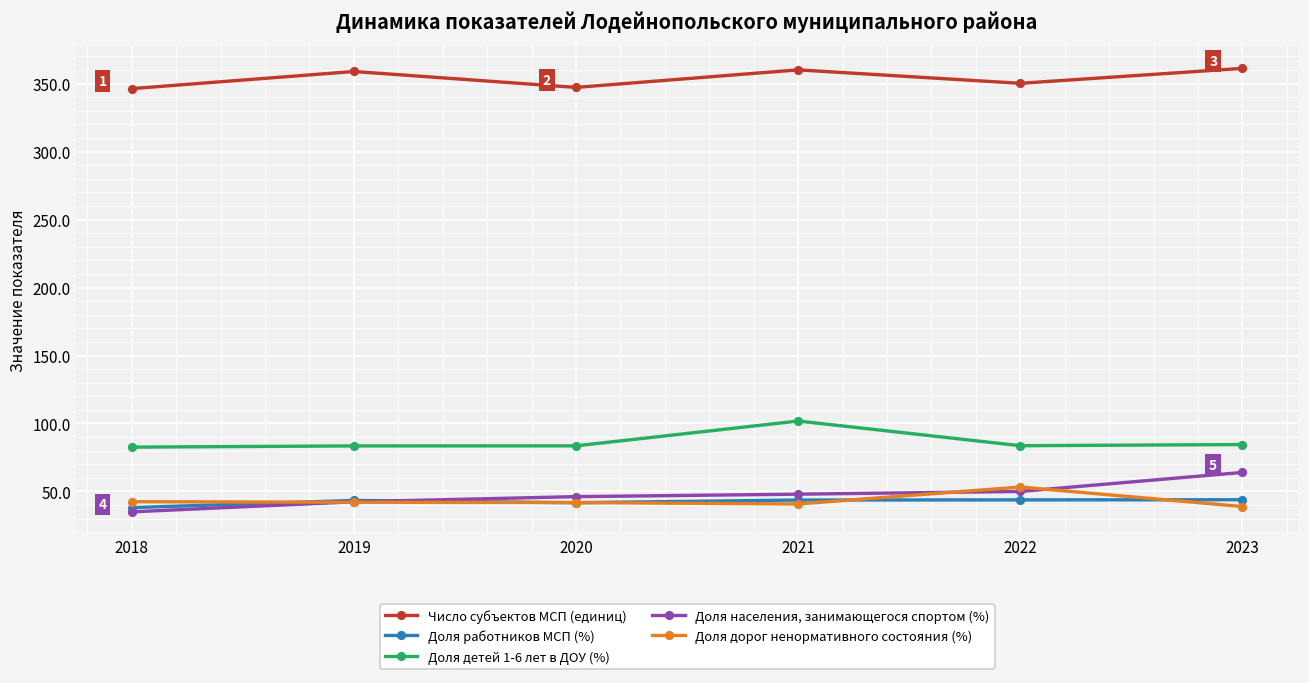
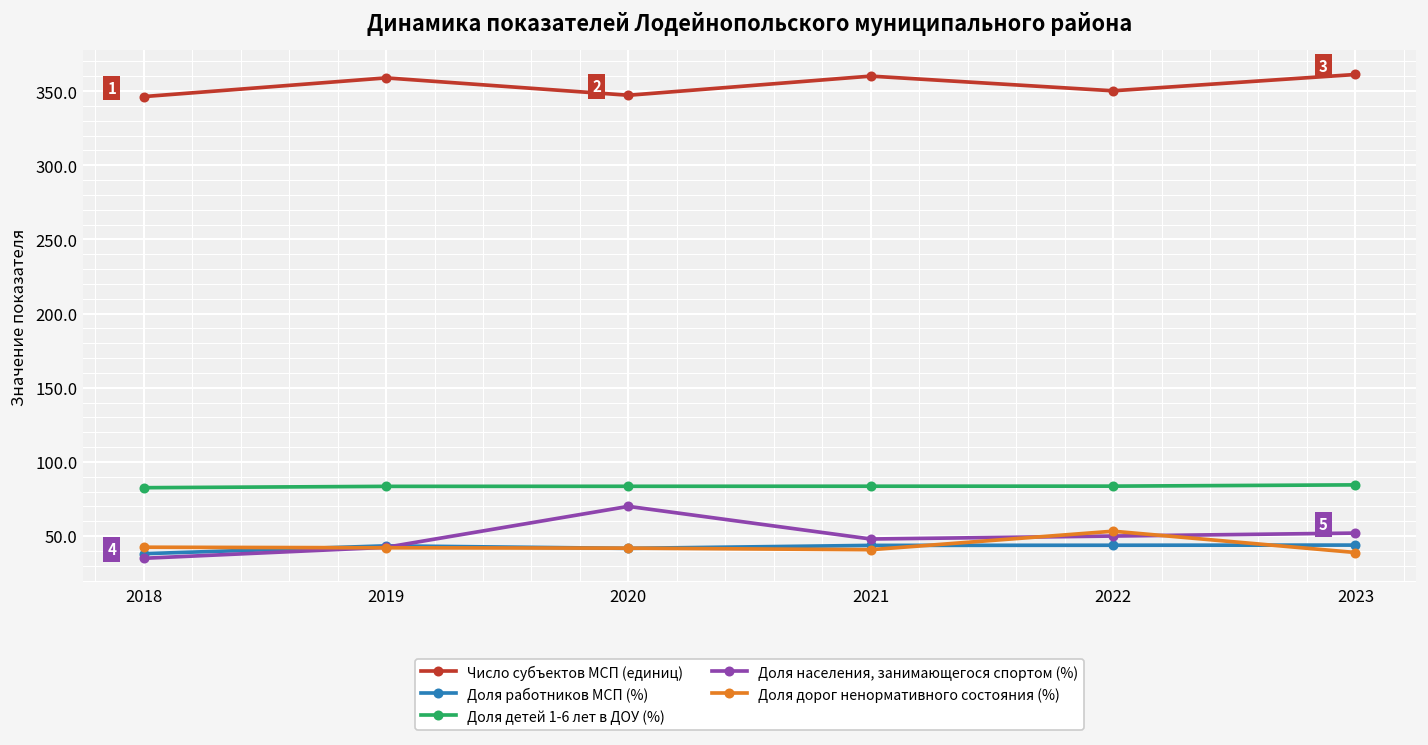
Доля населения, занимающегося спортом (%), 2020: 46 -> 70
Доля детей 1-6 лет в ДОУ (%), 2021: 102 -> 84
Доля населения, занимающегося спортом (%), 2023: 64 -> 52
